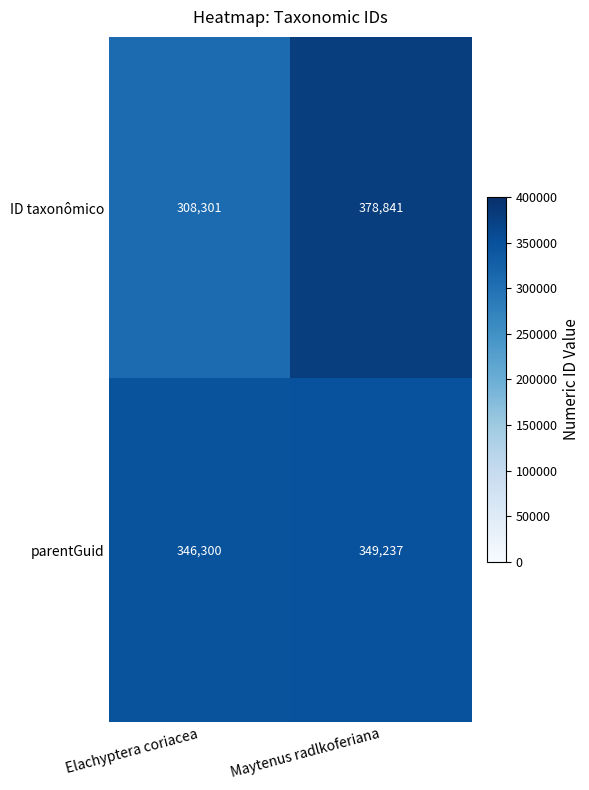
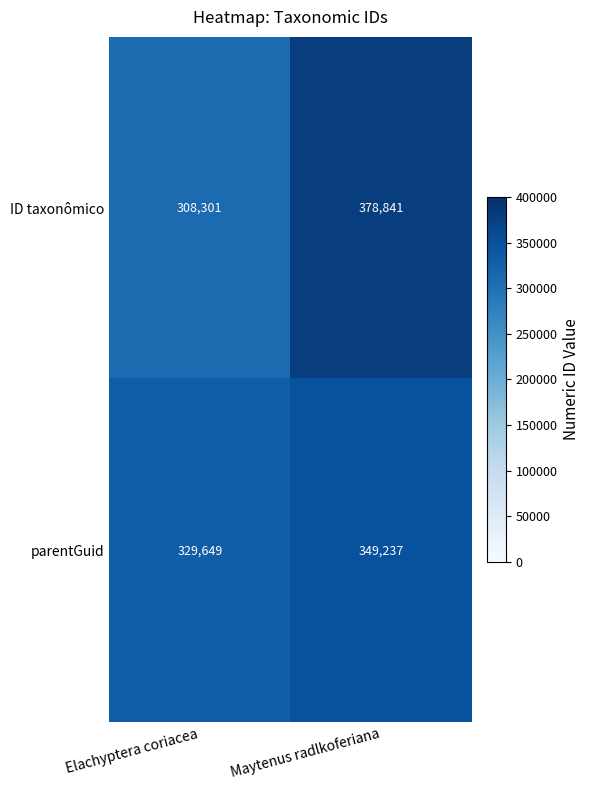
parentGuid, Elachyptera coriacea: 346,300 -> 329,649
